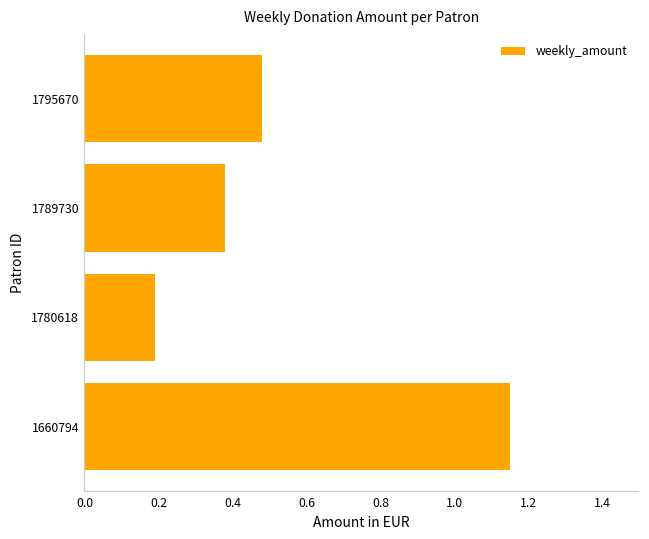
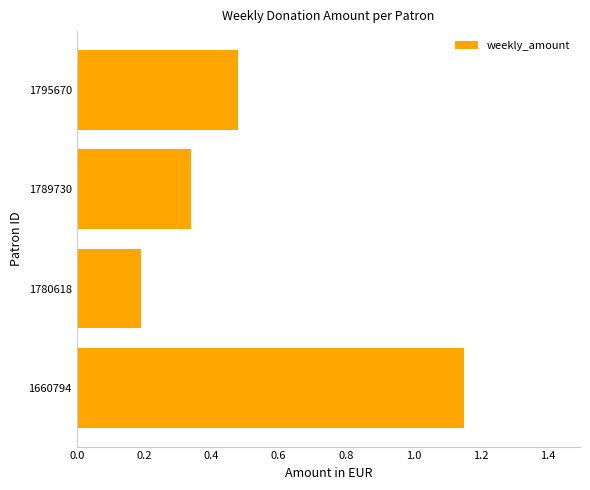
1789730: 0.38 -> 0.34
